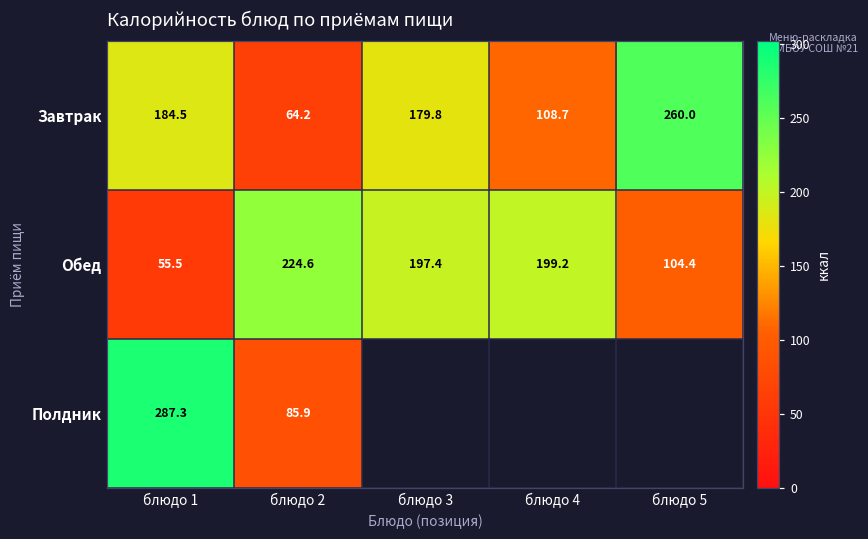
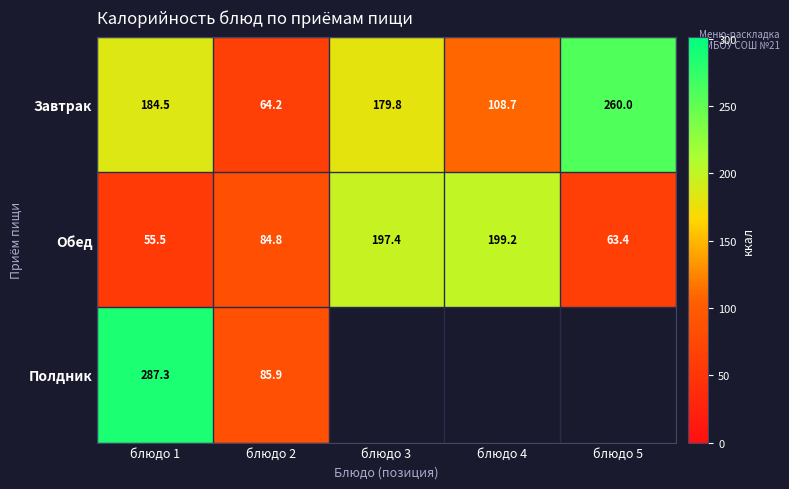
Обед, блюдо 2: 224.6 -> 84.8
Обед, блюдо 5: 104.4 -> 63.4
